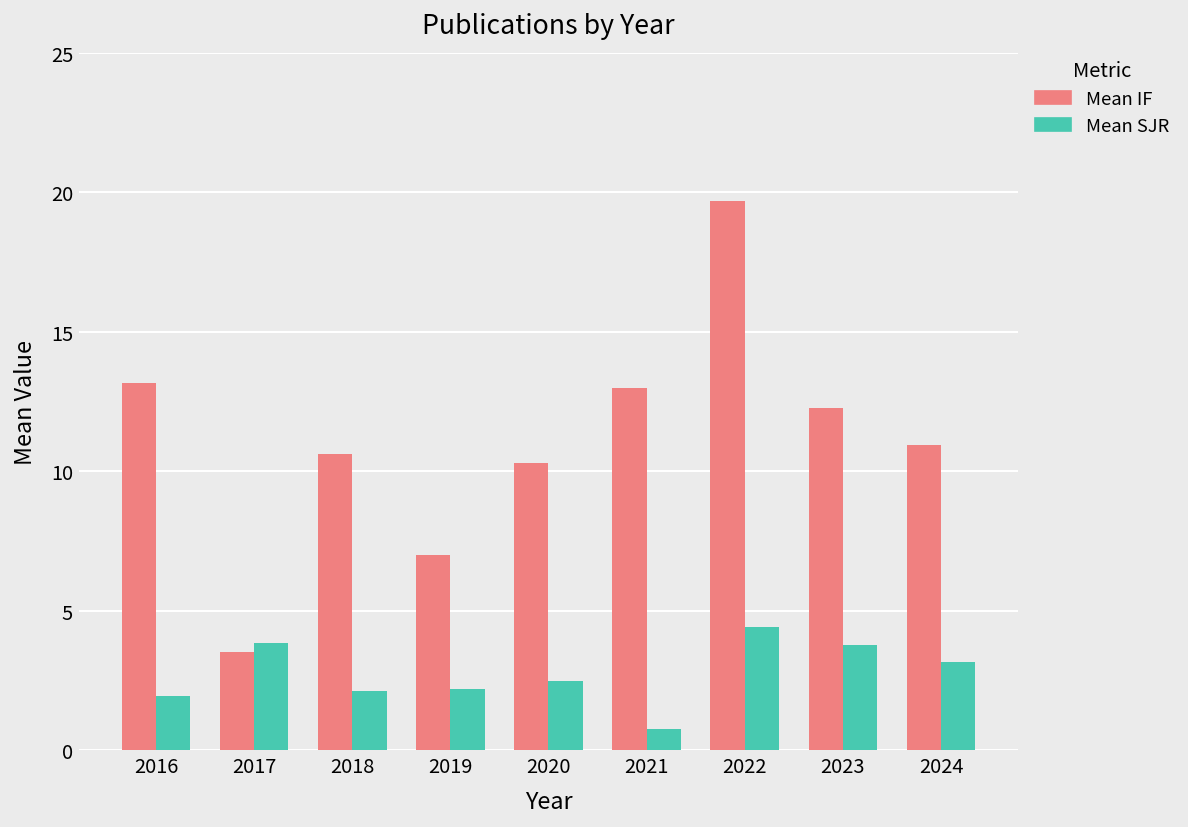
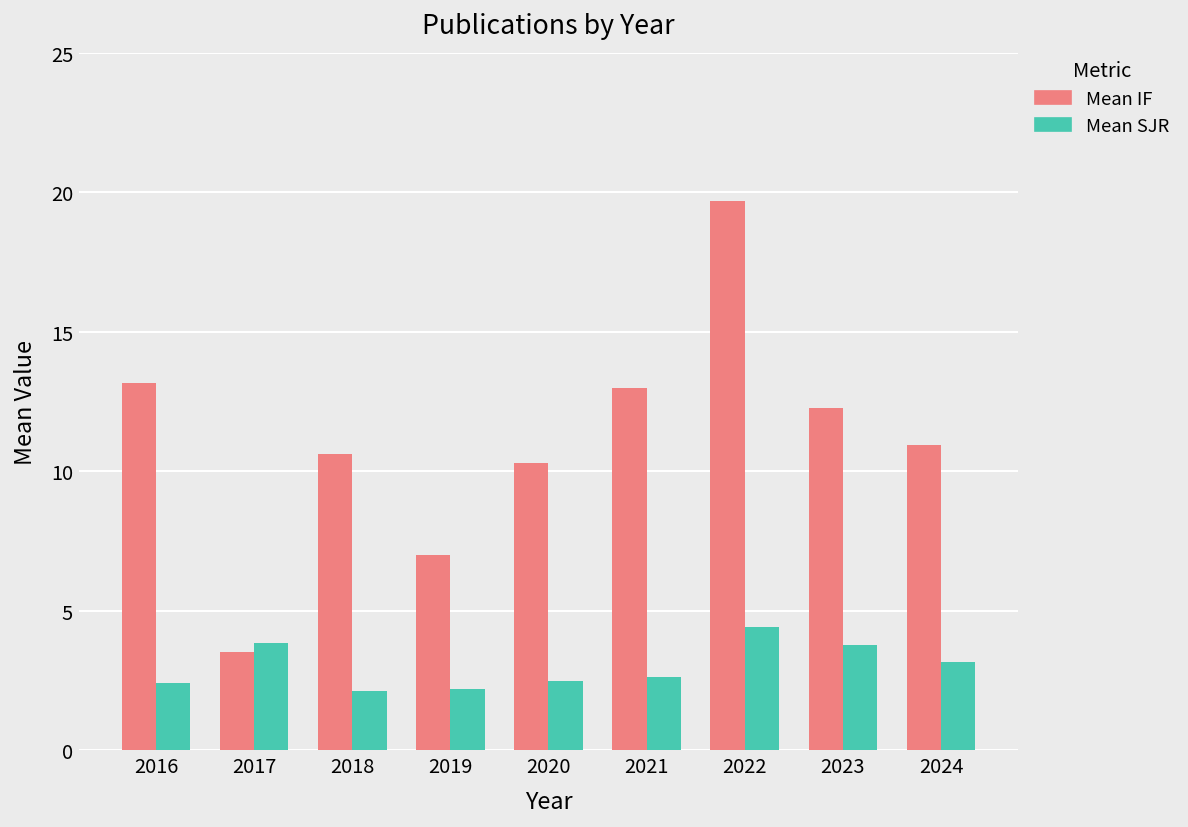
Mean SJR, 2016: 1.9 -> 2.4
Mean SJR, 2021: 0.8 -> 2.6
